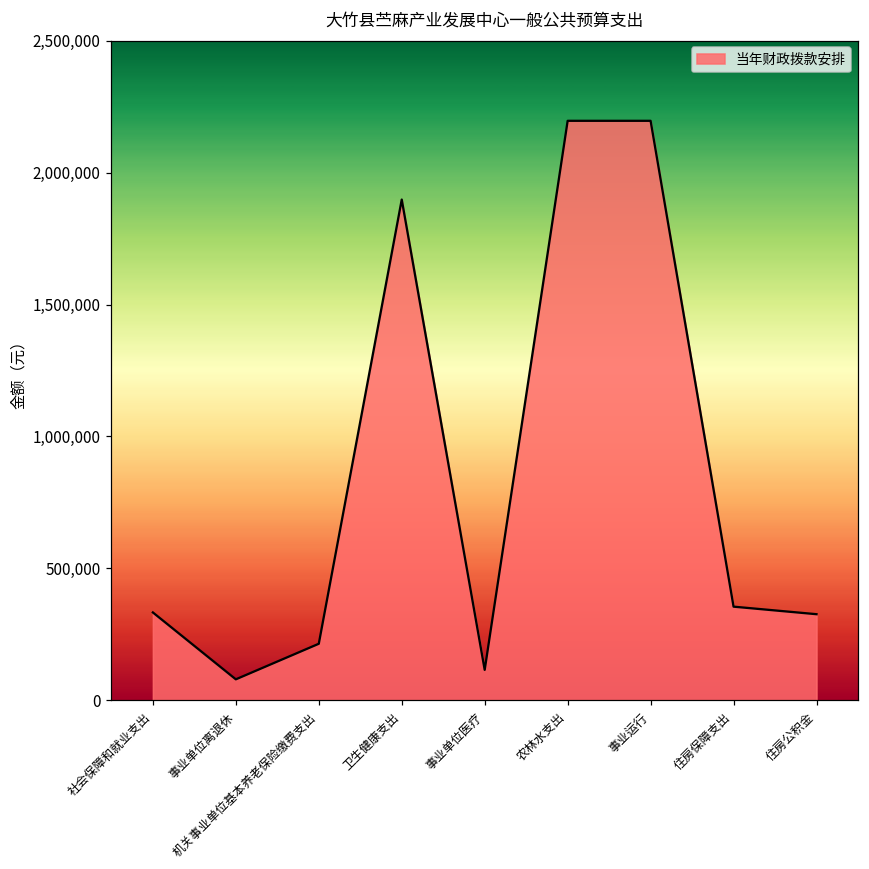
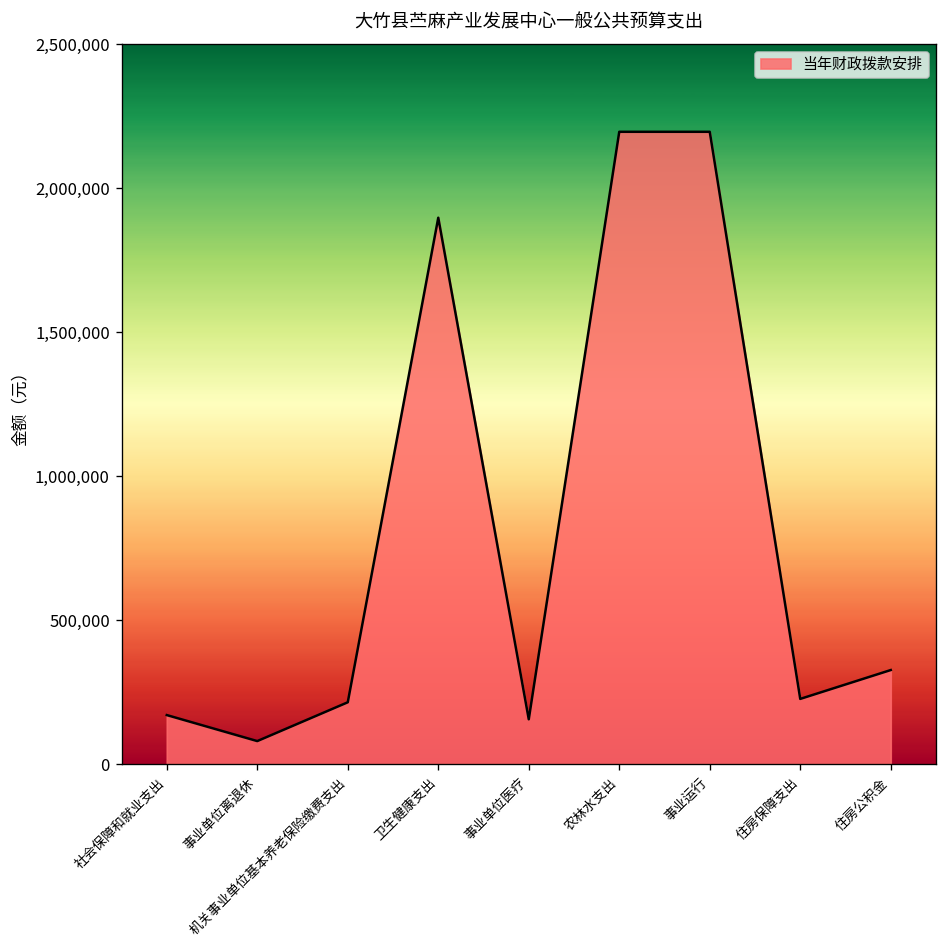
社会保障和就业支出: 330,000 -> 170,000
事业单位医疗: 120,000 -> 160,000
住房保障支出: 360,000 -> 230,000
